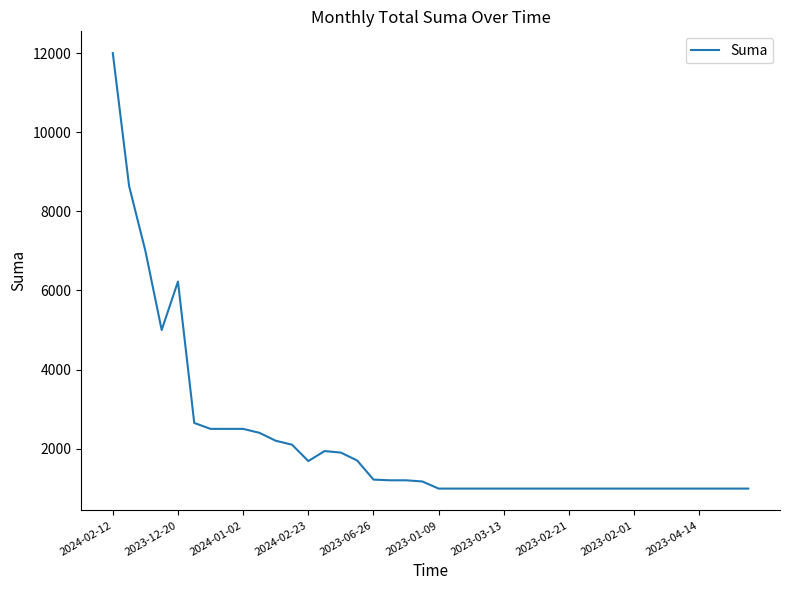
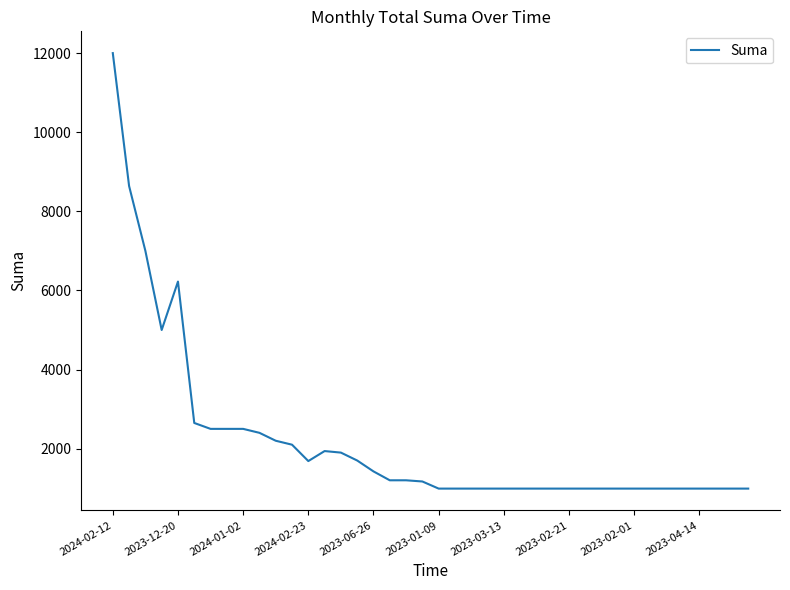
2023-06-26: 1200 -> 1400
